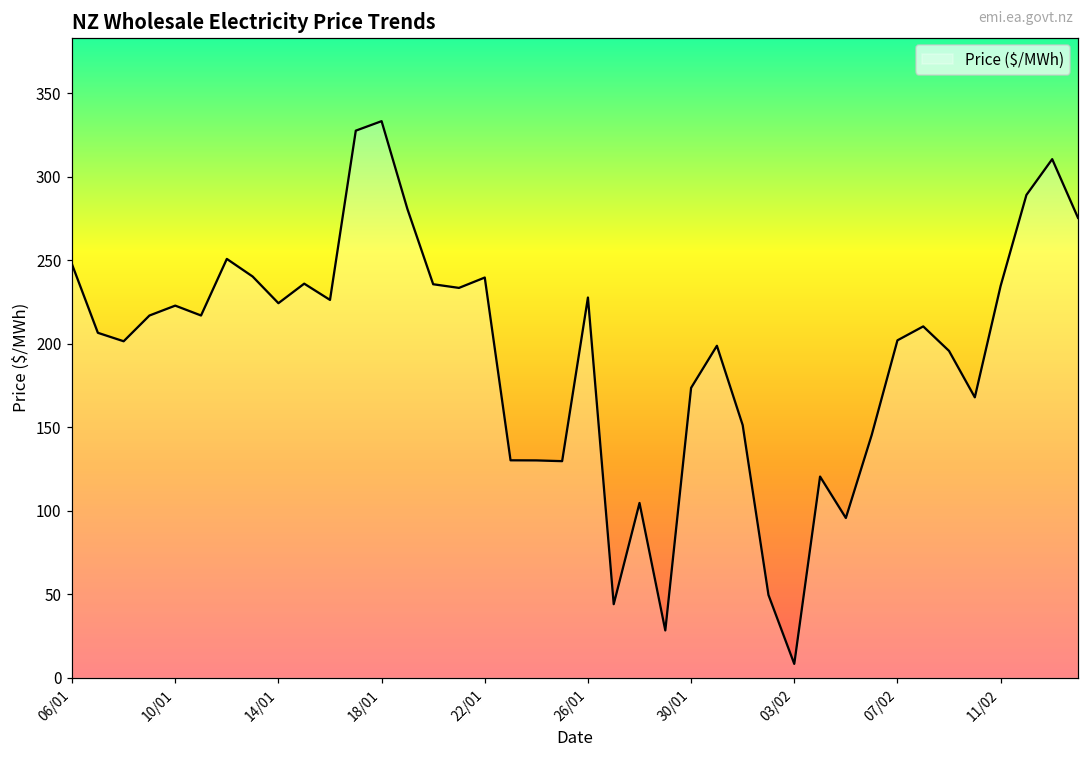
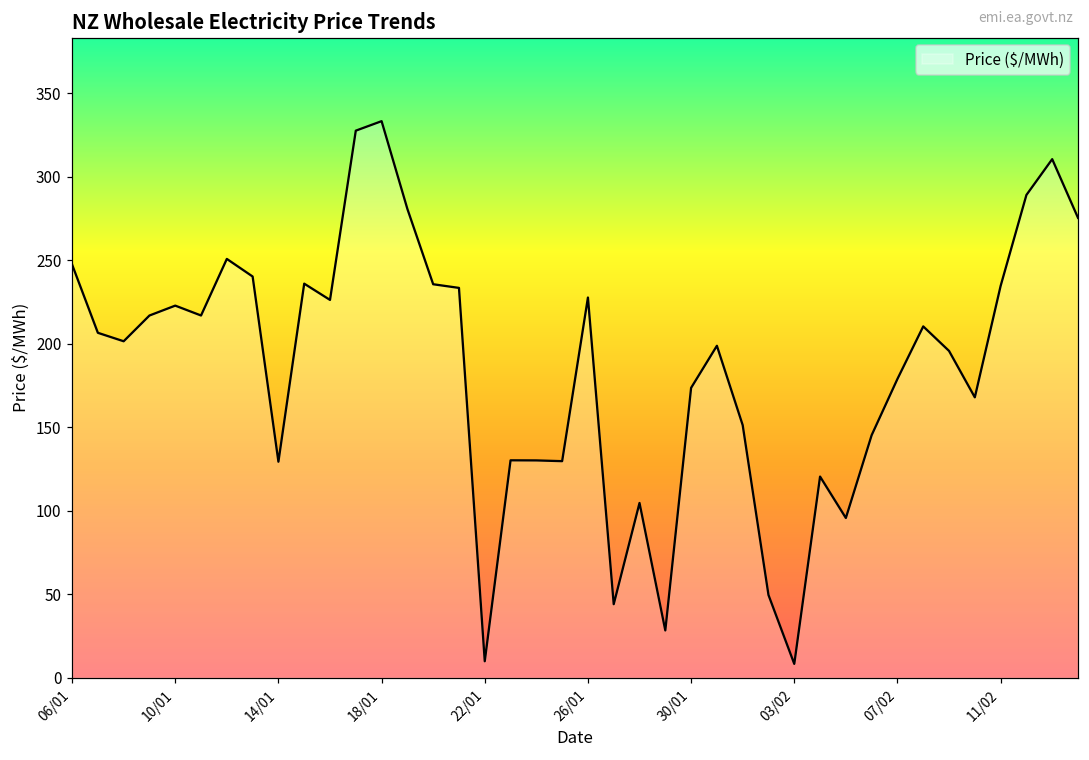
14/01: 224 -> 129
22/01: 240 -> 10
07/02: 202 -> 179
